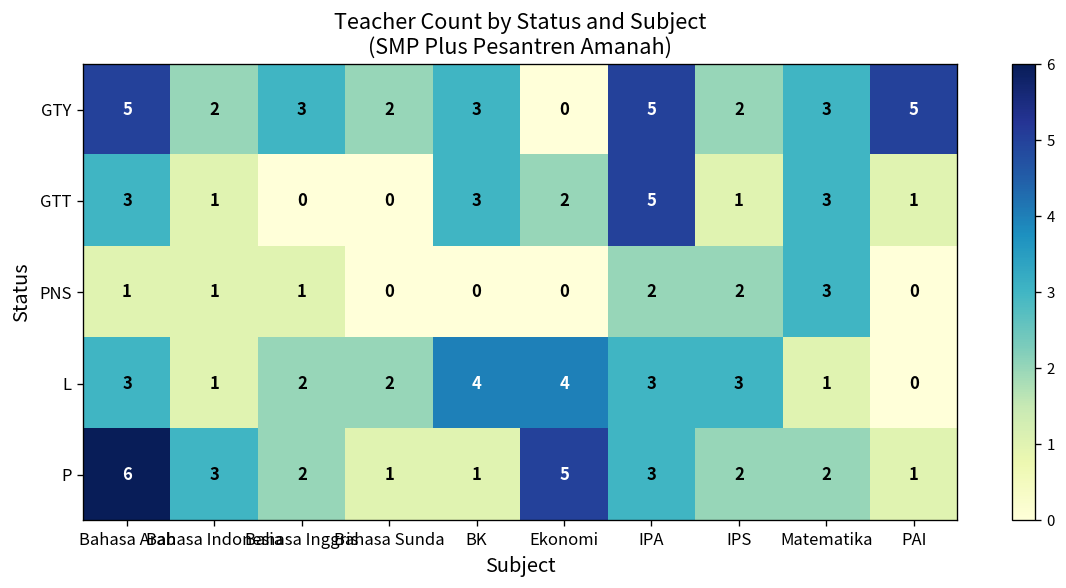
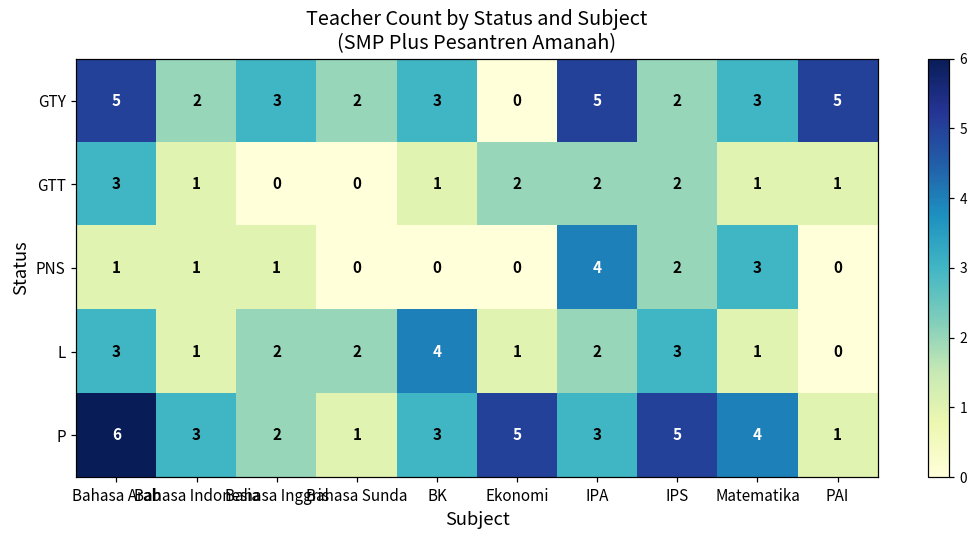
GTT, BK: 3 -> 1
GTT, IPA: 5 -> 2
GTT, IPS: 1 -> 2
GTT, Matematika: 3 -> 1
PNS, IPA: 2 -> 4
L, Ekonomi: 4 -> 1
L, IPA: 3 -> 2
P, BK: 1 -> 3
P, IPS: 2 -> 5
P, Matematika: 2 -> 4
